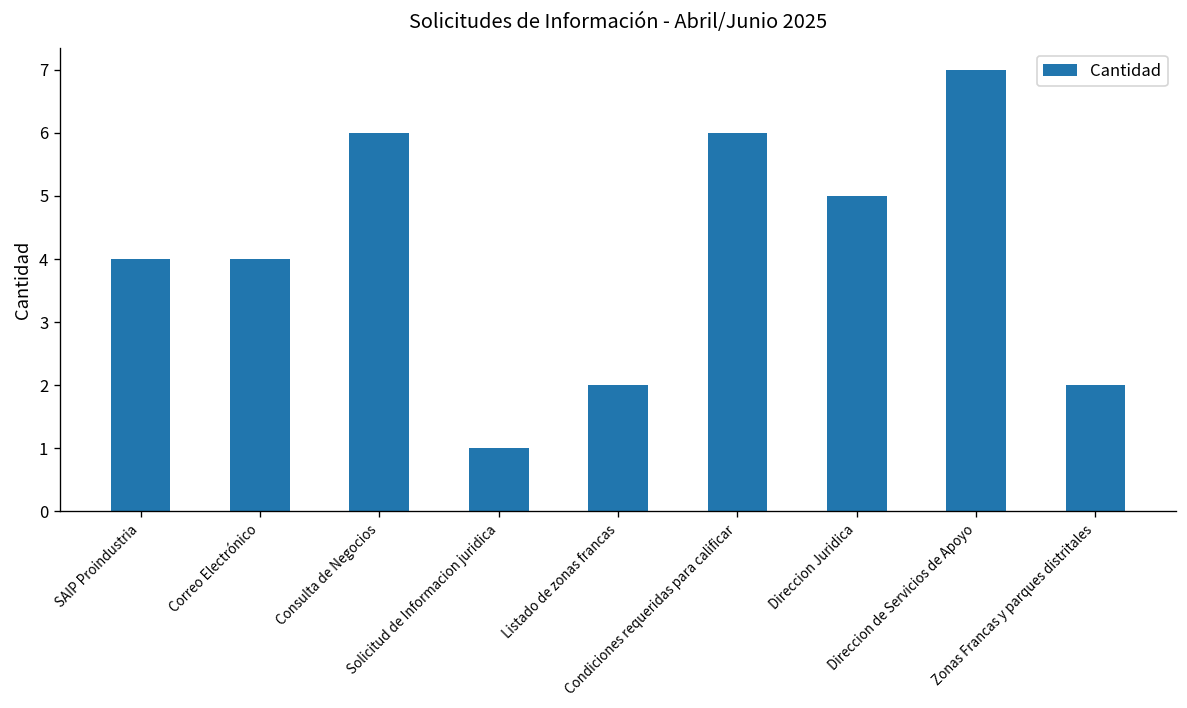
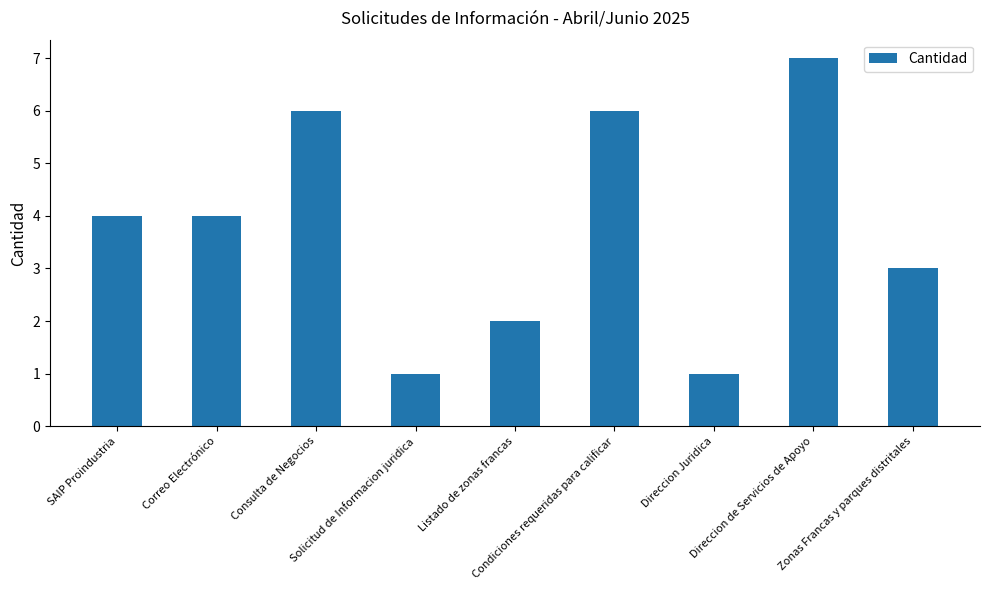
Direccion Juridica: 5 -> 1
Zonas Francas y parques distritales: 2 -> 3
